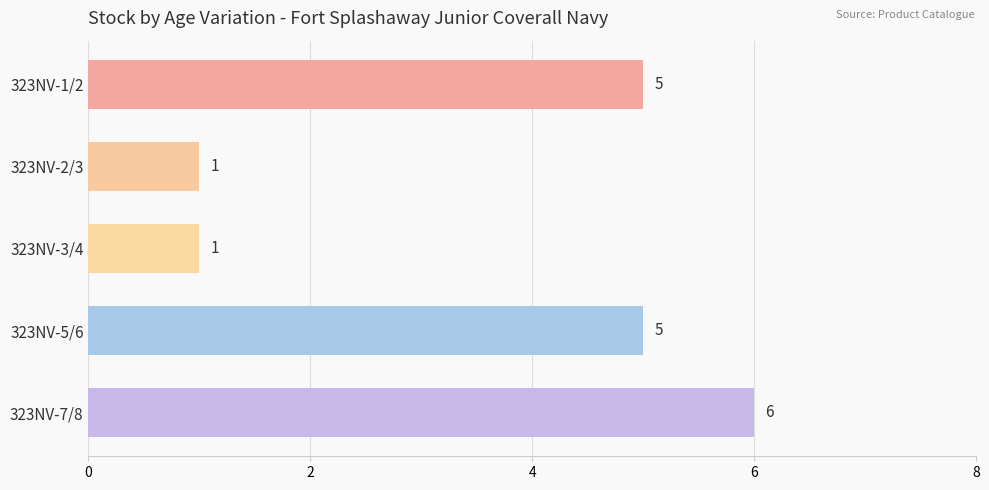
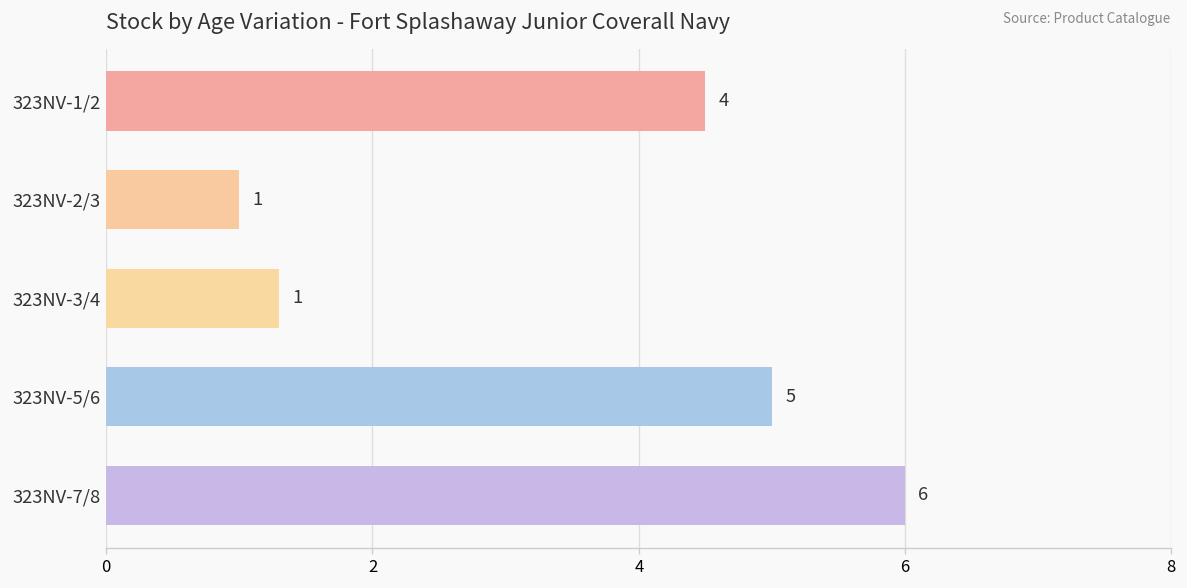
323NV-1/2: 5 -> 4
323NV-3/4: 1.0 -> 1.3
